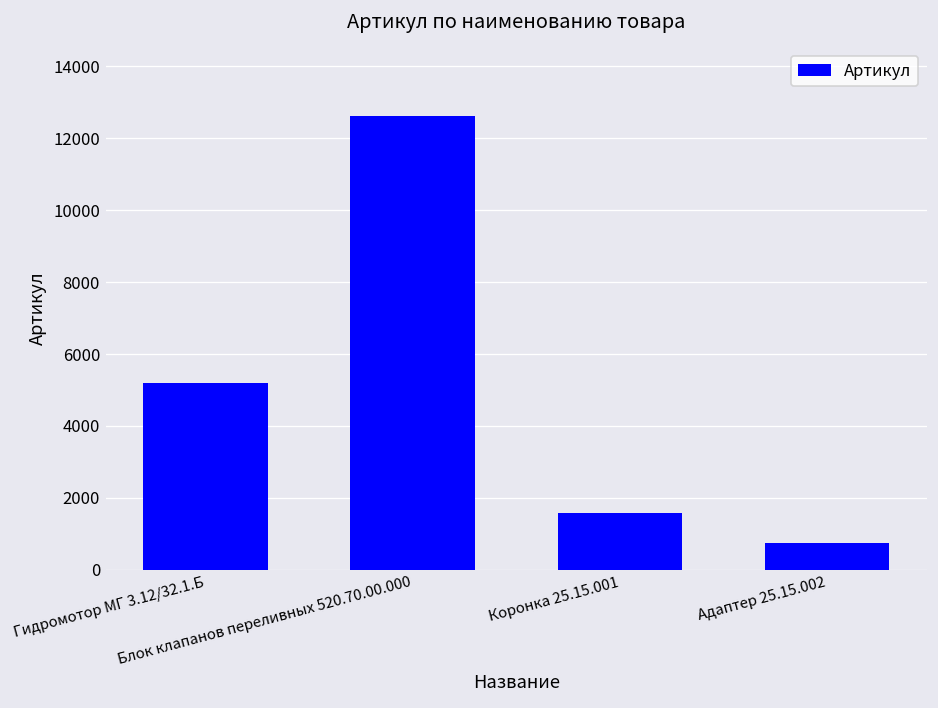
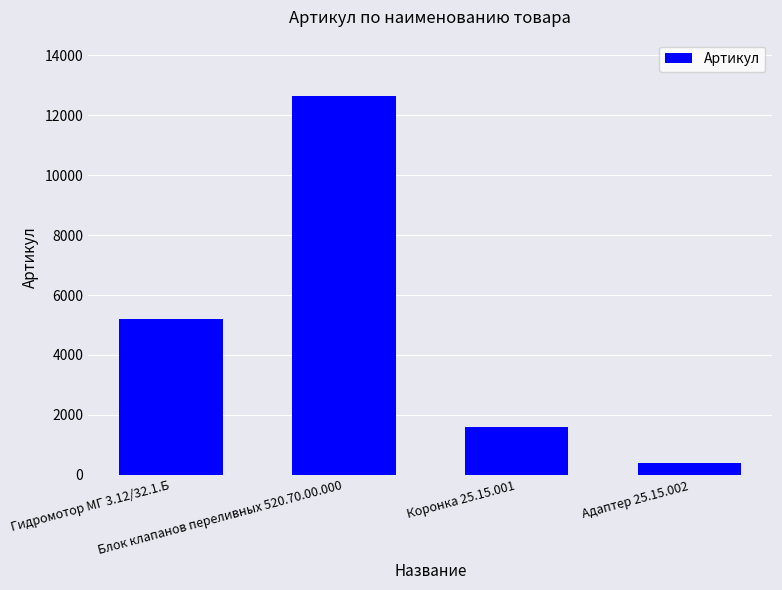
Адаптер 25.15.002: 700 -> 400
